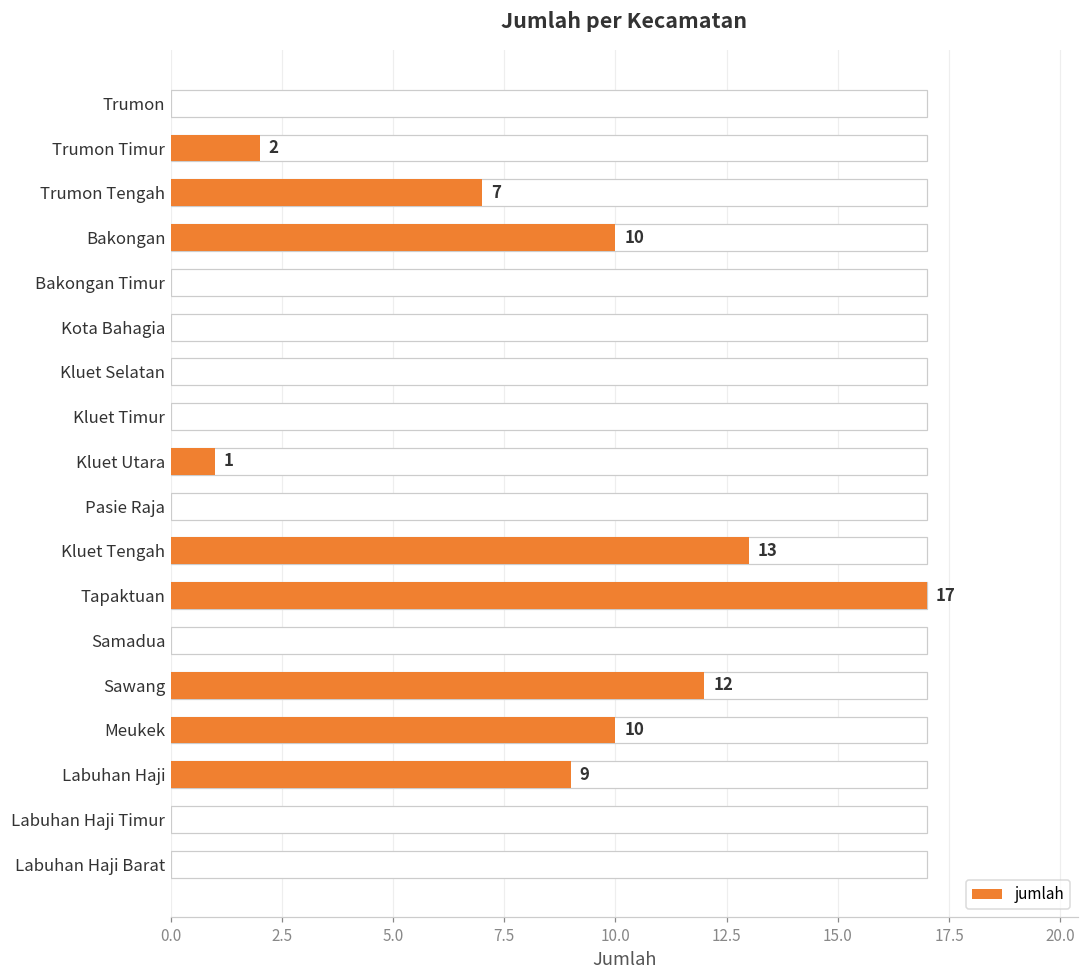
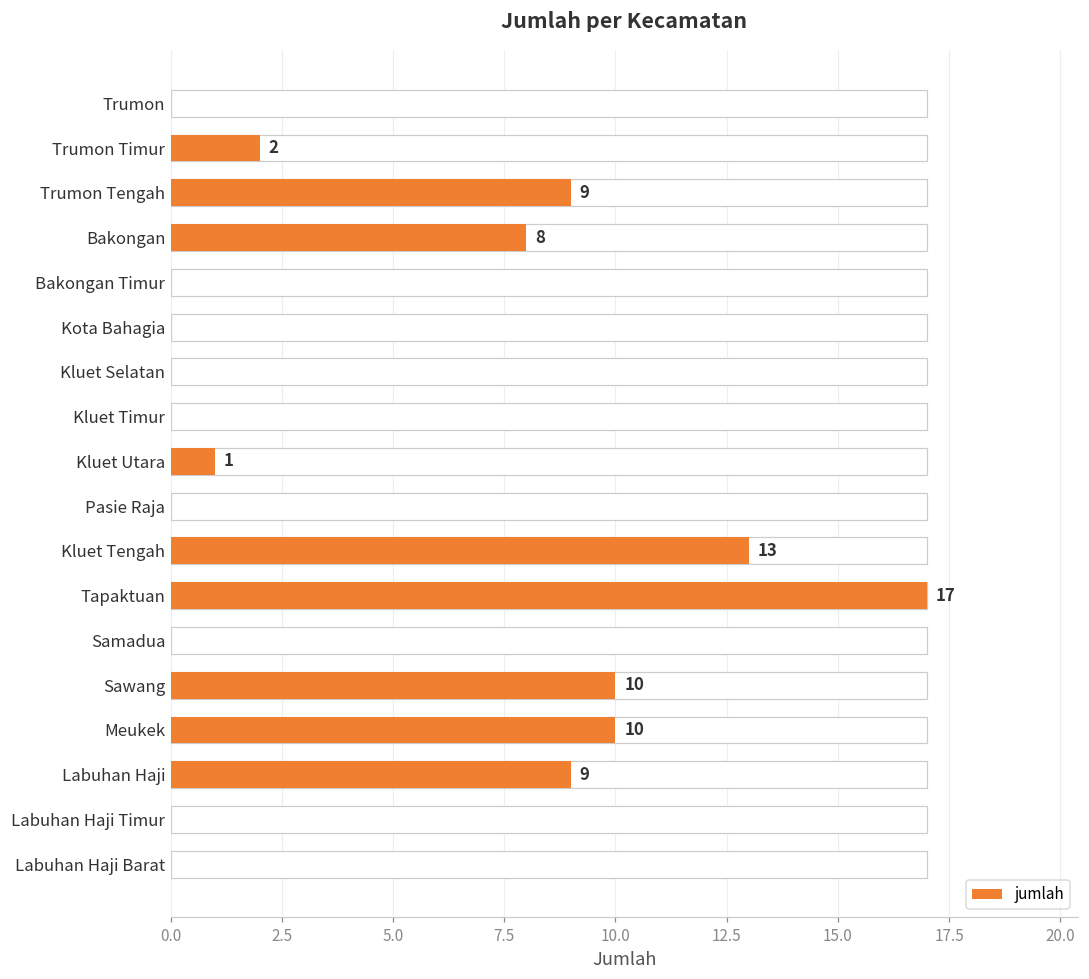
jumlah, Trumon Tengah: 7 -> 9
jumlah, Bakongan: 10 -> 8
jumlah, Sawang: 12 -> 10
